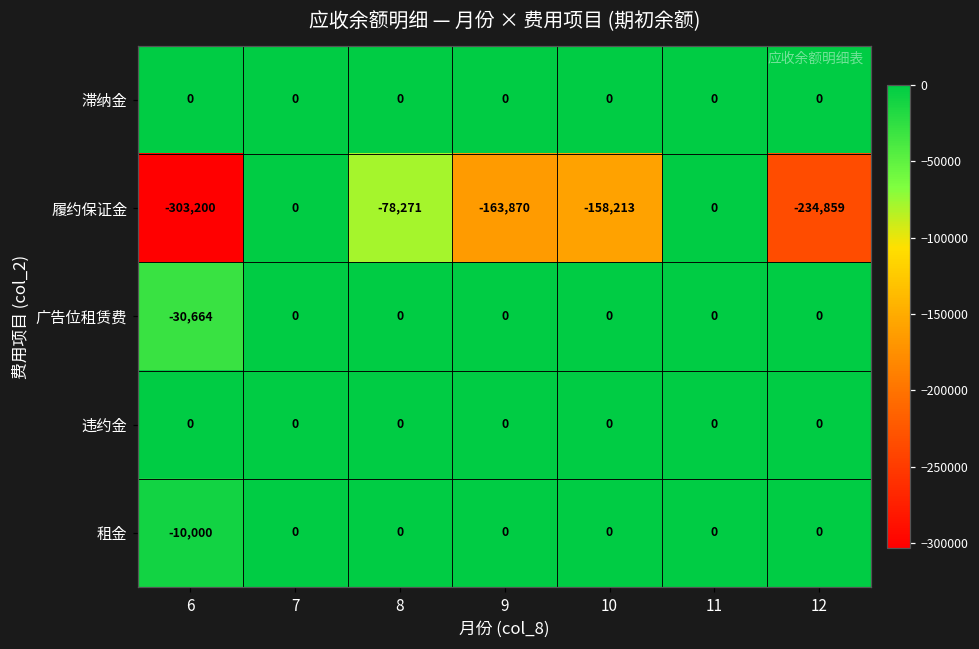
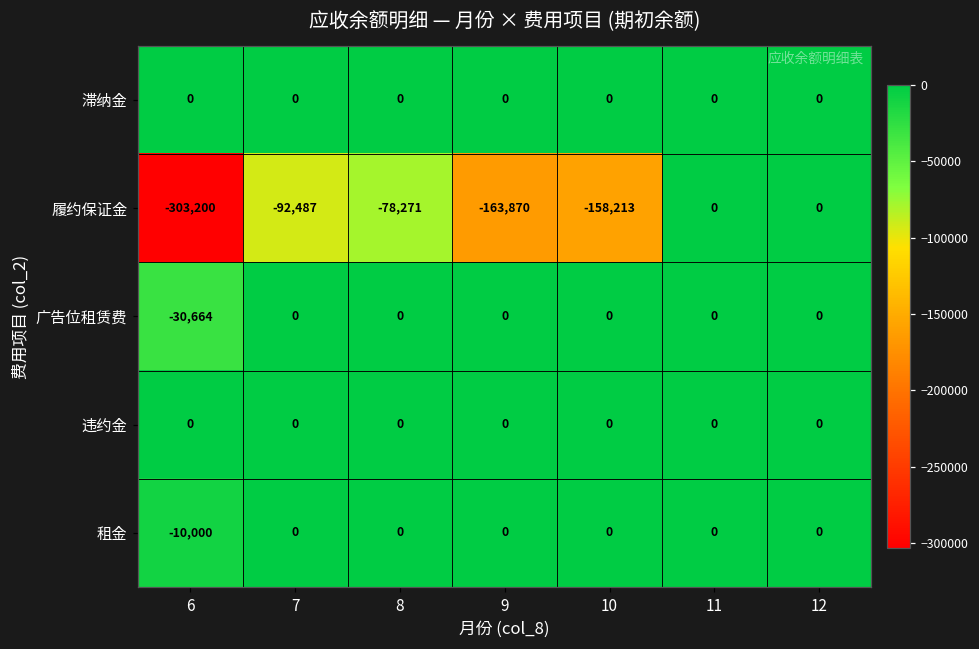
履约保证金, 7: 0 -> -92,487
履约保证金, 12: -234,859 -> 0
